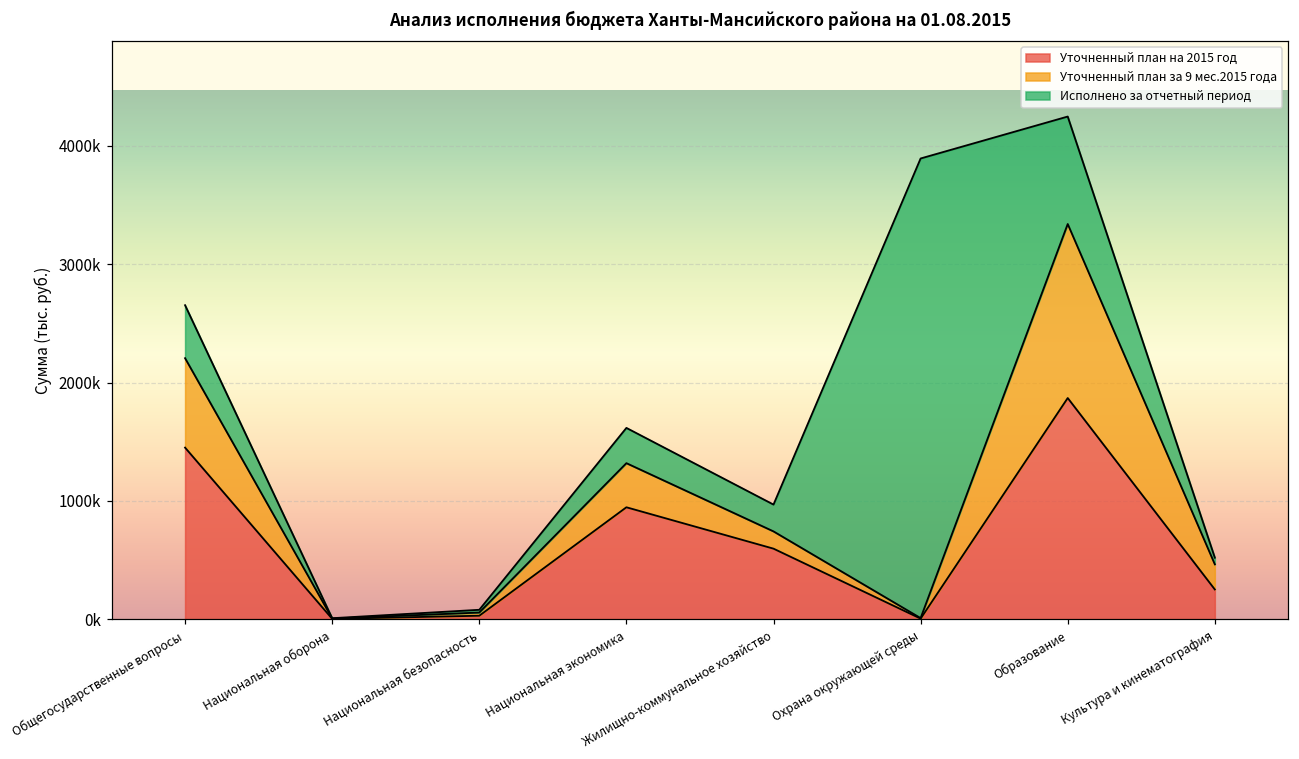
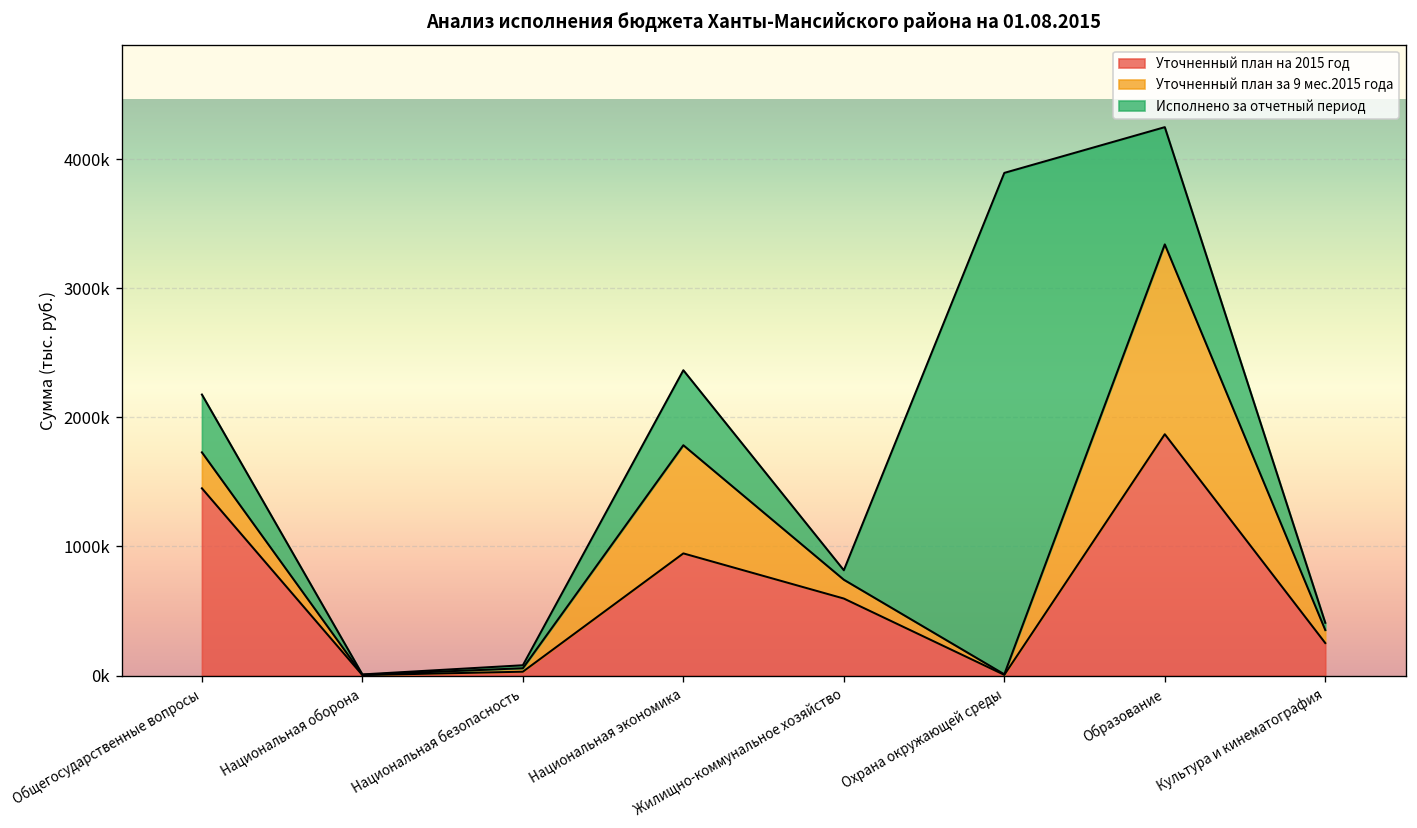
Уточненный план за 9 мес.2015 года, Общегосударственные вопросы: 760000 -> 280000
Уточненный план за 9 мес.2015 года, Национальная экономика: 370000 -> 840000
Исполнено за отчетный период, Национальная экономика: 300000 -> 580000
Исполнено за отчетный период, Жилищно-коммунальное хозяйство: 230000 -> 70000
Уточненный план за 9 мес.2015 года, Культура и кинематография: 210000 -> 100000
